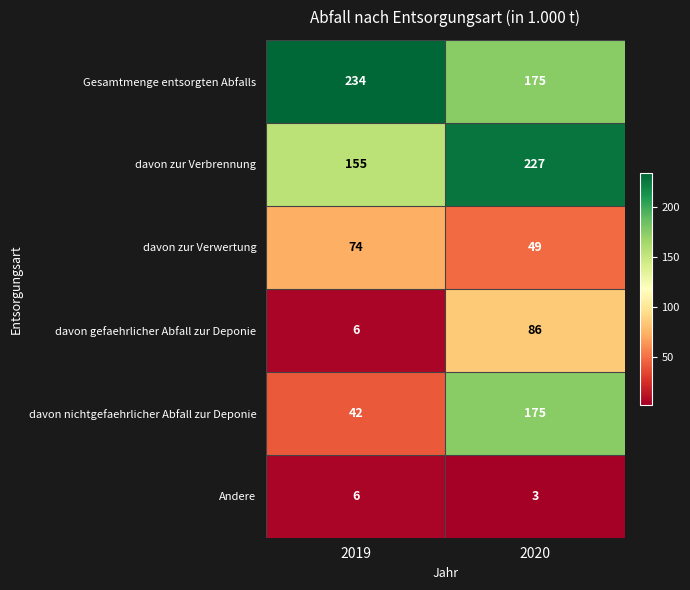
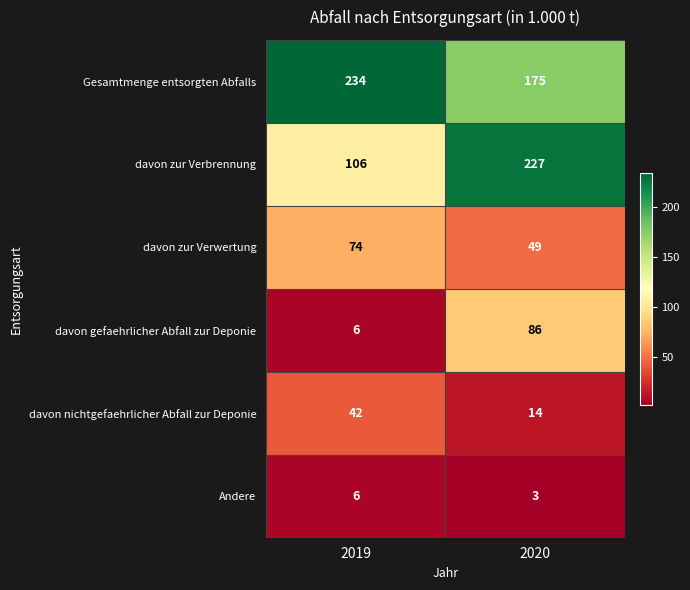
davon zur Verbrennung, 2019: 155 -> 106
davon nichtgefaehrlicher Abfall zur Deponie, 2020: 175 -> 14
